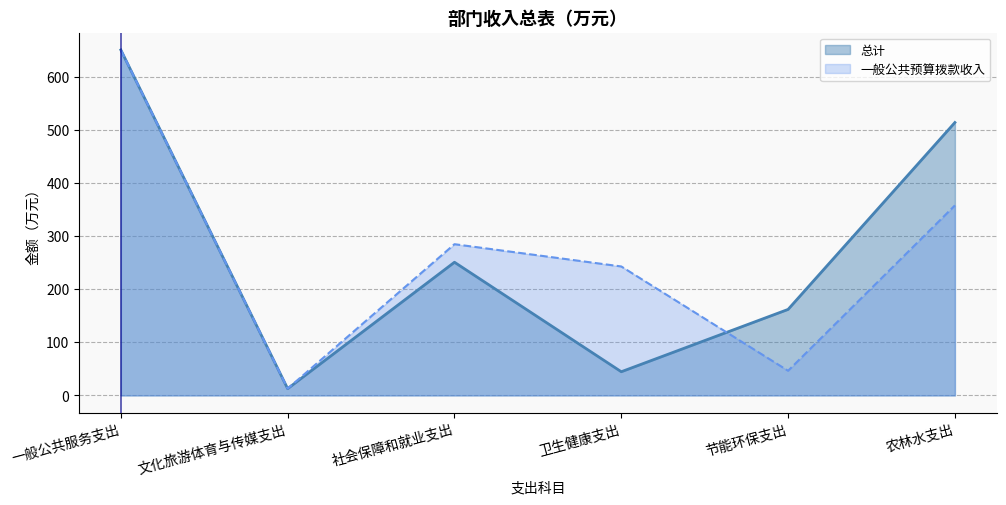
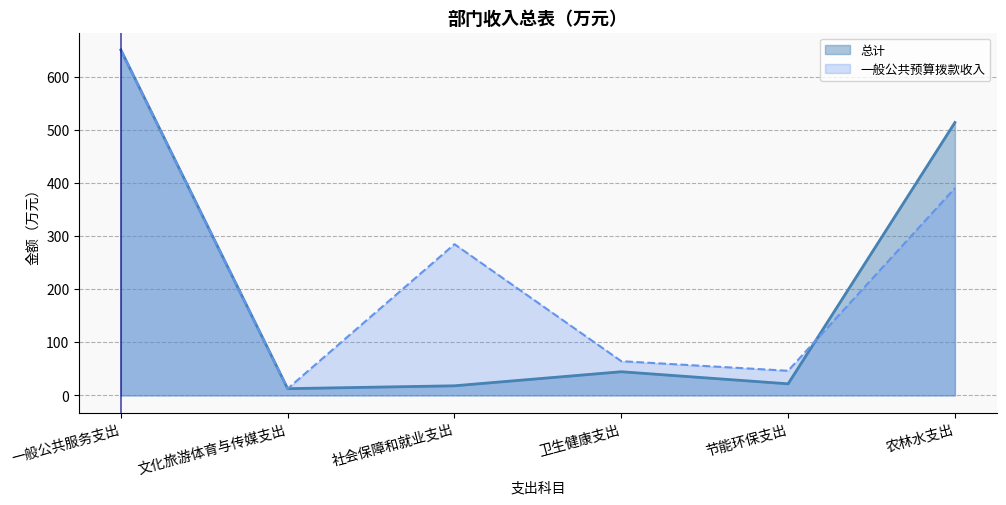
总计, 社会保障和就业支出: 250 -> 20
一般公共预算拨款收入, 卫生健康支出: 240 -> 60
总计, 节能环保支出: 160 -> 20
一般公共预算拨款收入, 农林水支出: 360 -> 390
